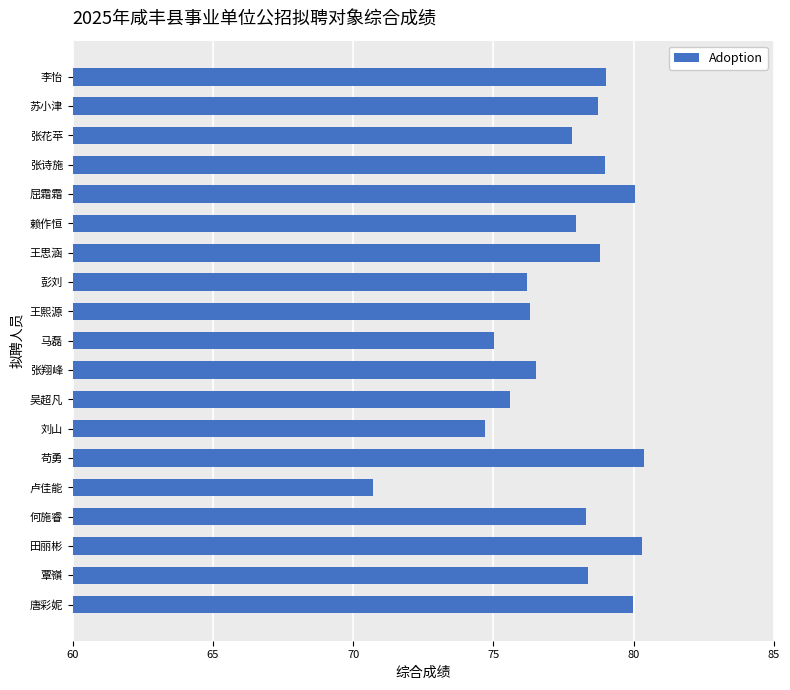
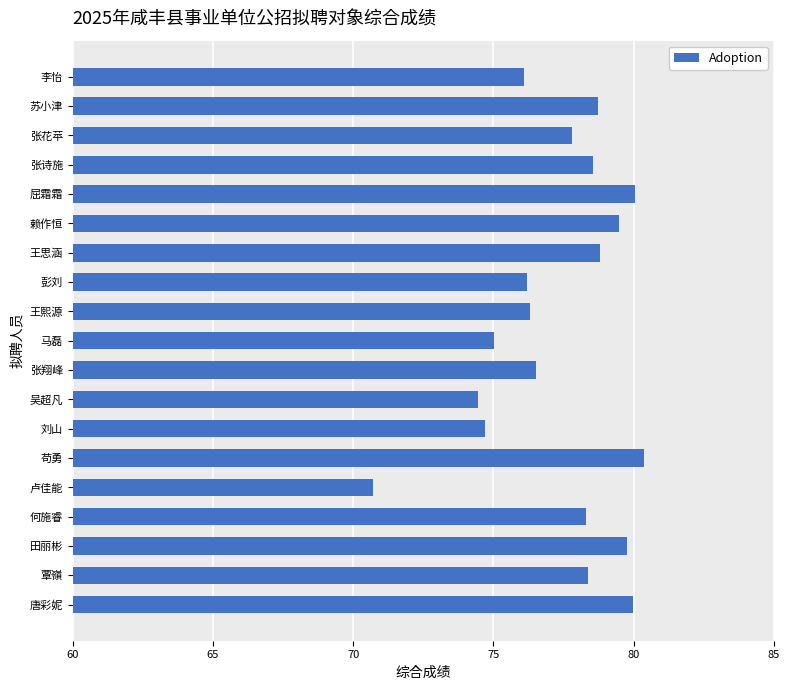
李怡: 79.0 -> 76.1
张诗施: 79.0 -> 78.5
赖作恒: 77.9 -> 79.5
吴超凡: 75.6 -> 74.4
田丽彬: 80.3 -> 79.8
